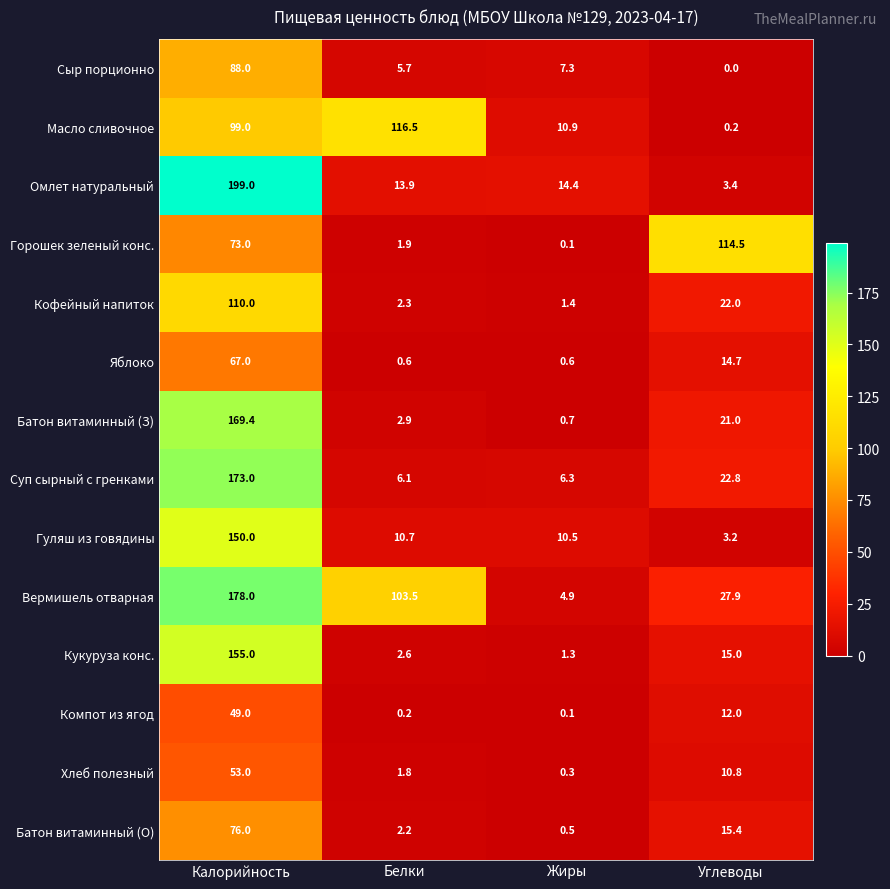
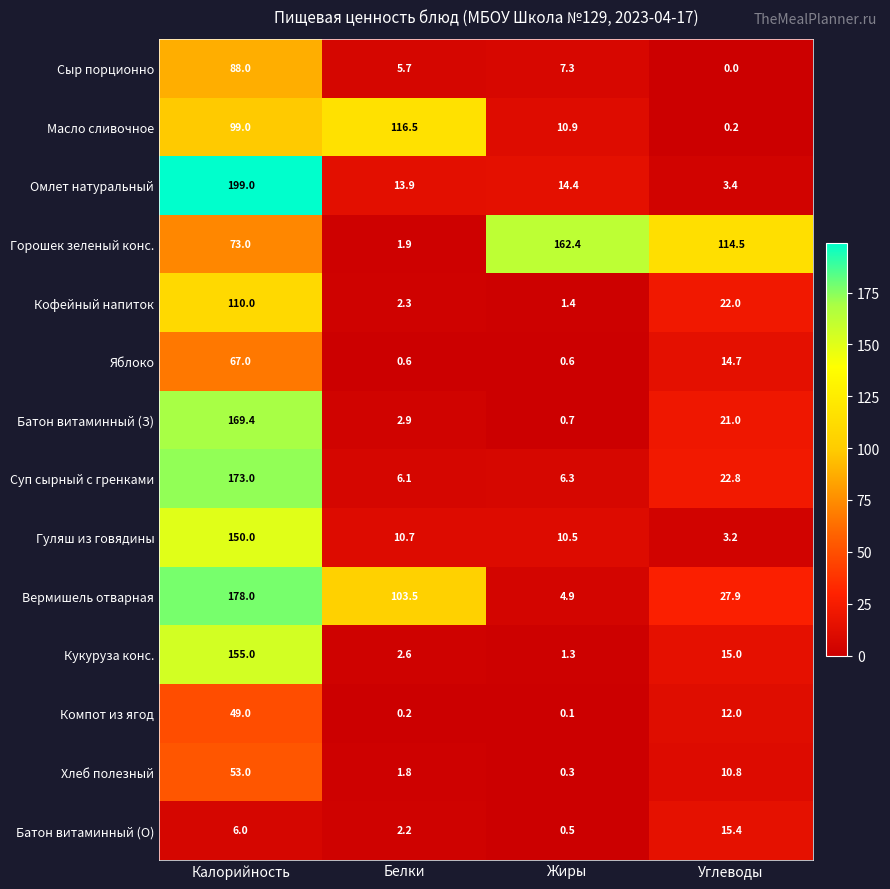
Горошек зеленый конс., Жиры: 0.1 -> 162.4
Батон витаминный (О), Калорийность: 76.0 -> 6.0
